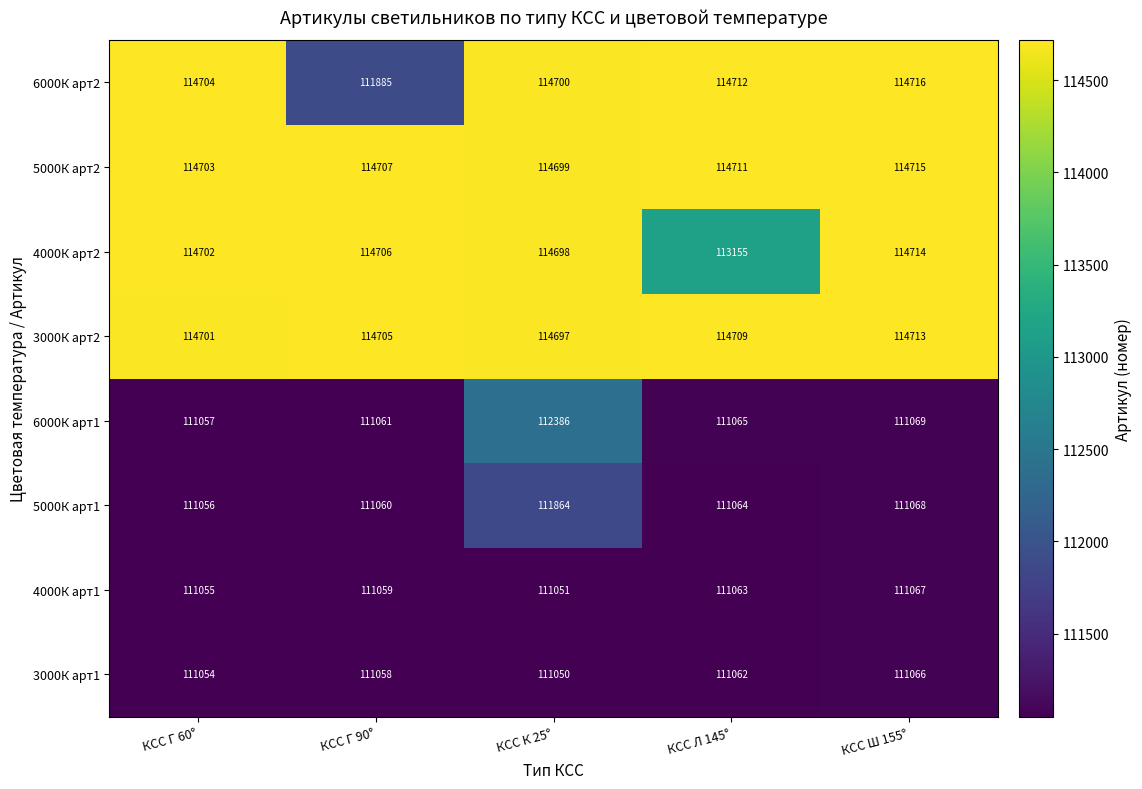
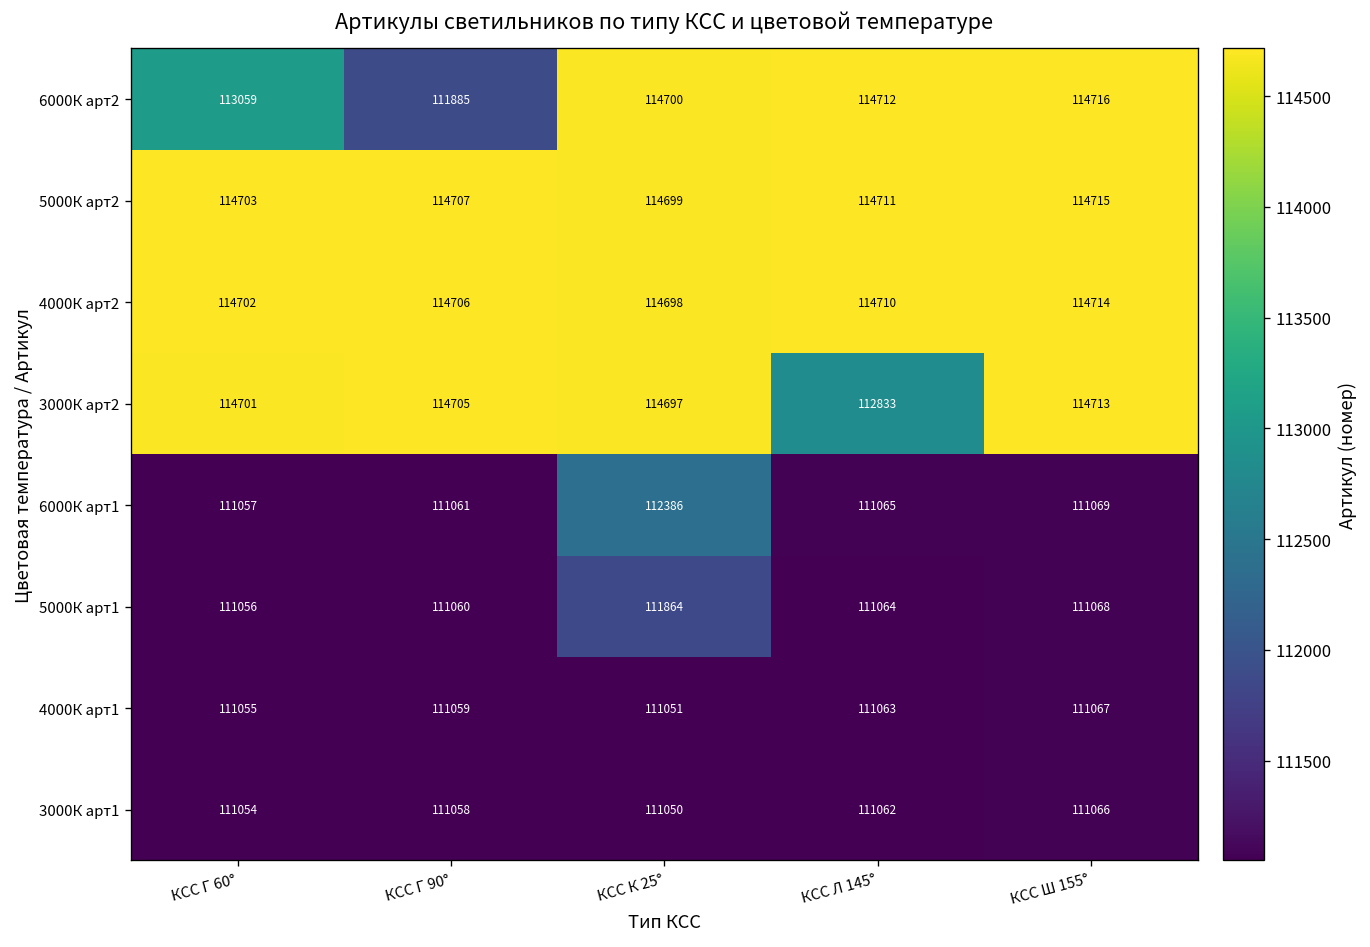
6000К арт2, КСС Г 60°: 114704 -> 113059
4000К арт2, КСС Л 145°: 113155 -> 114710
3000К арт2, КСС Л 145°: 114709 -> 112833
